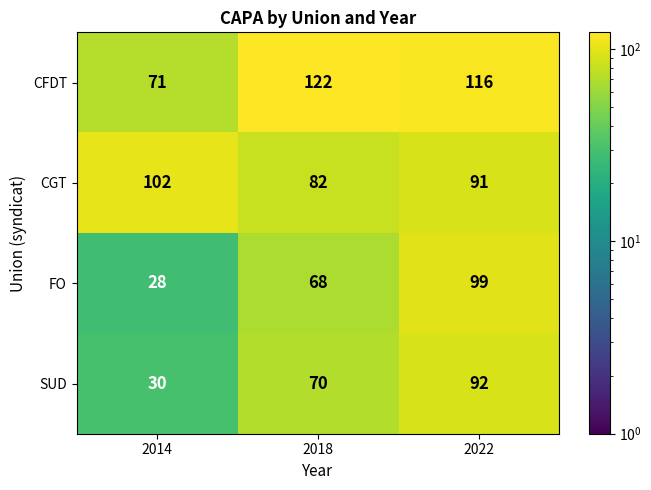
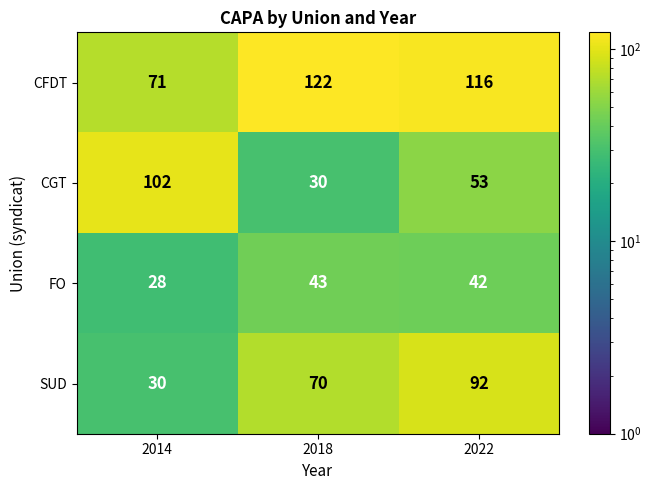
CGT, 2018: 82 -> 30
CGT, 2022: 91 -> 53
FO, 2018: 68 -> 43
FO, 2022: 99 -> 42
